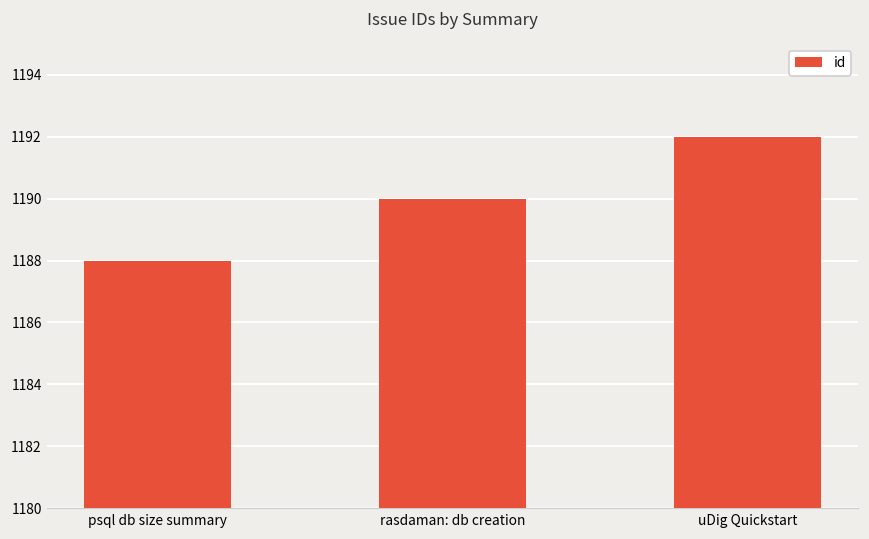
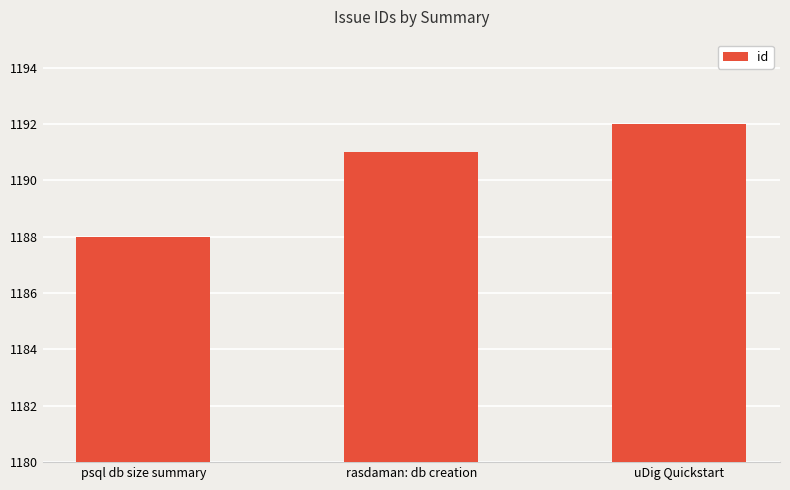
rasdaman: db creation: 1190 -> 1191
